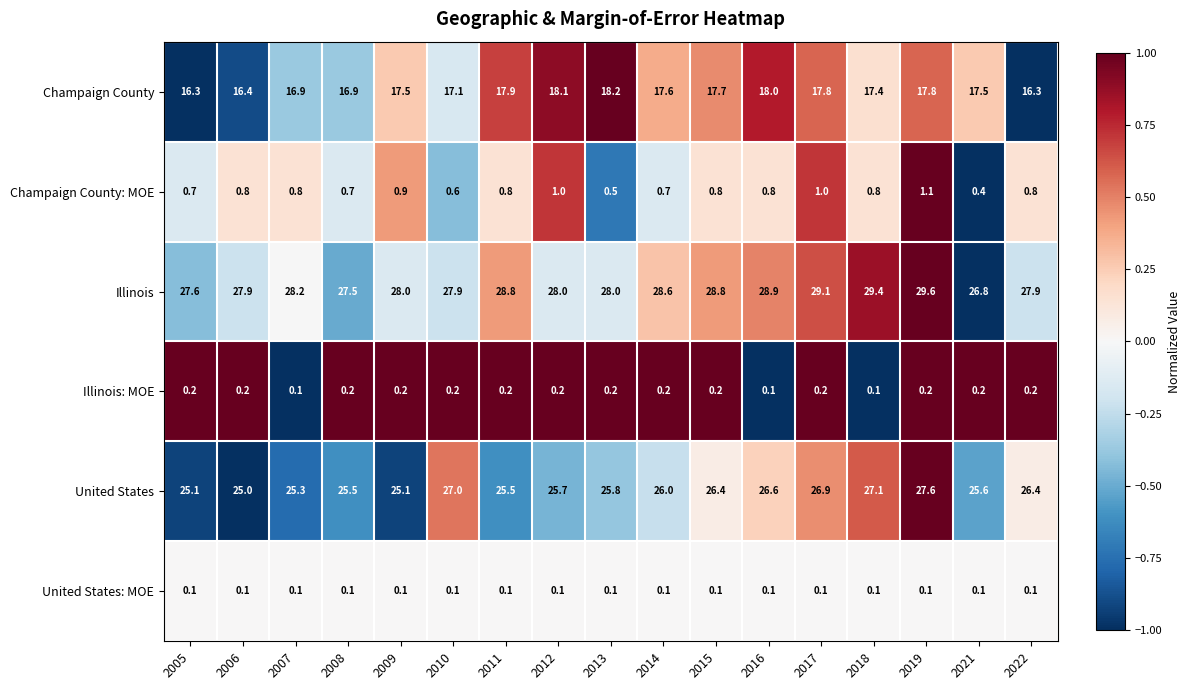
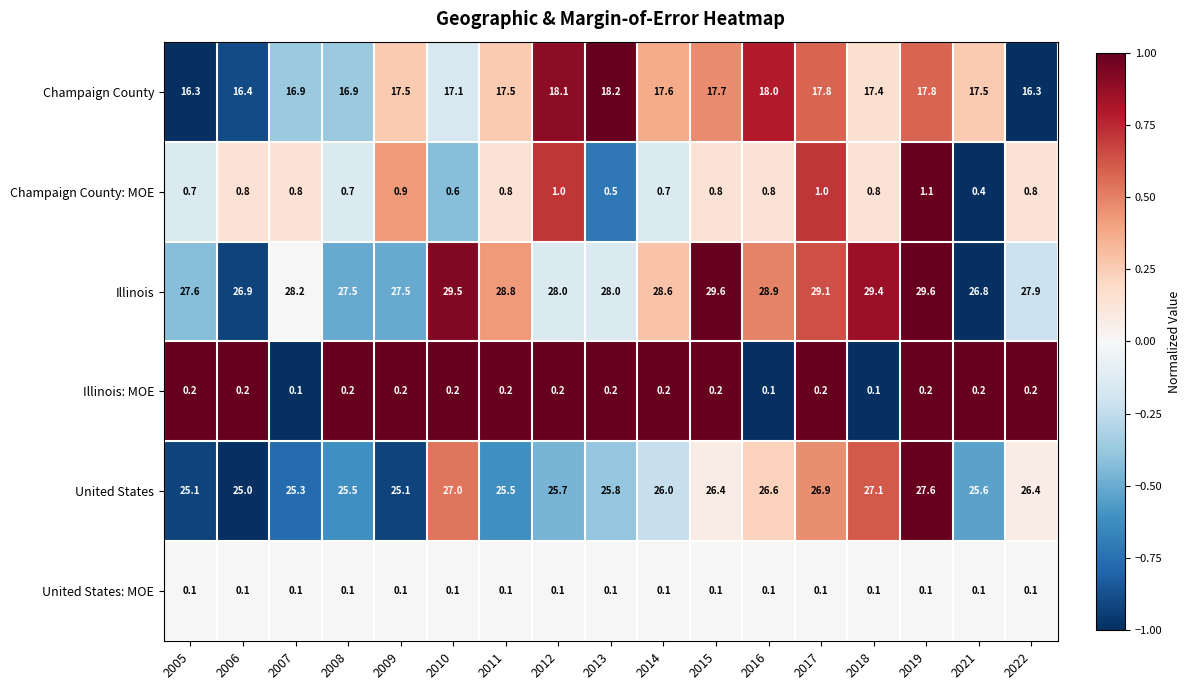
Champaign County, 2011: 17.9 -> 17.5
Illinois, 2006: 27.9 -> 26.9
Illinois, 2009: 28.0 -> 27.5
Illinois, 2010: 27.9 -> 29.5
Illinois, 2015: 28.8 -> 29.6
